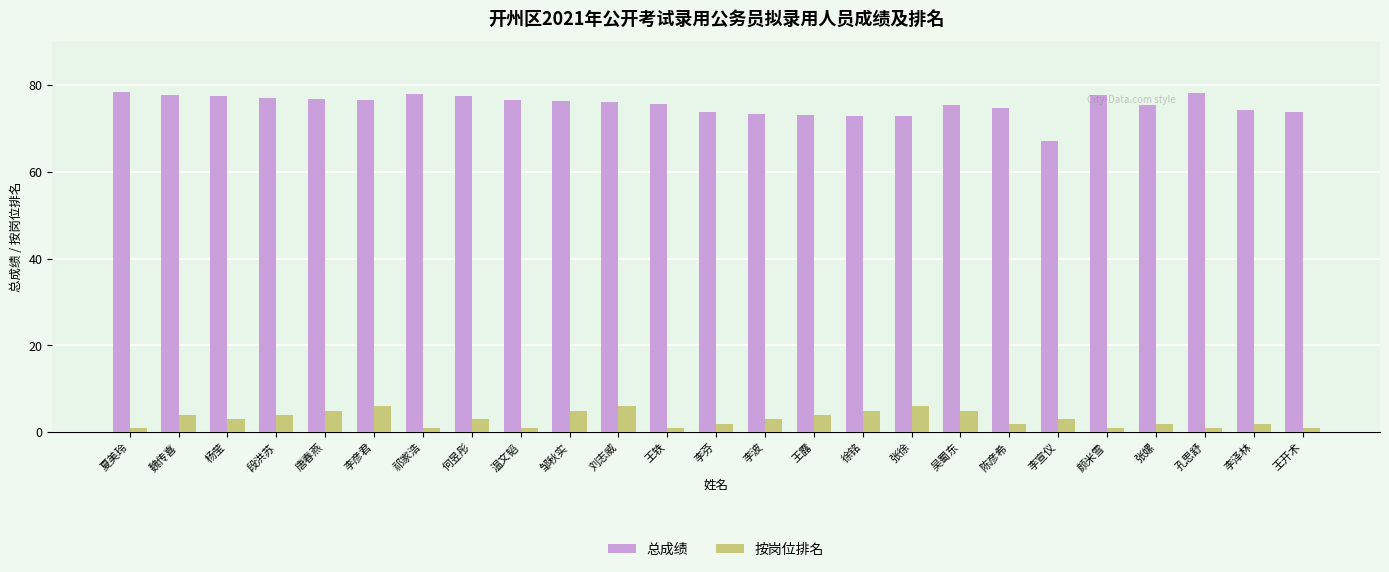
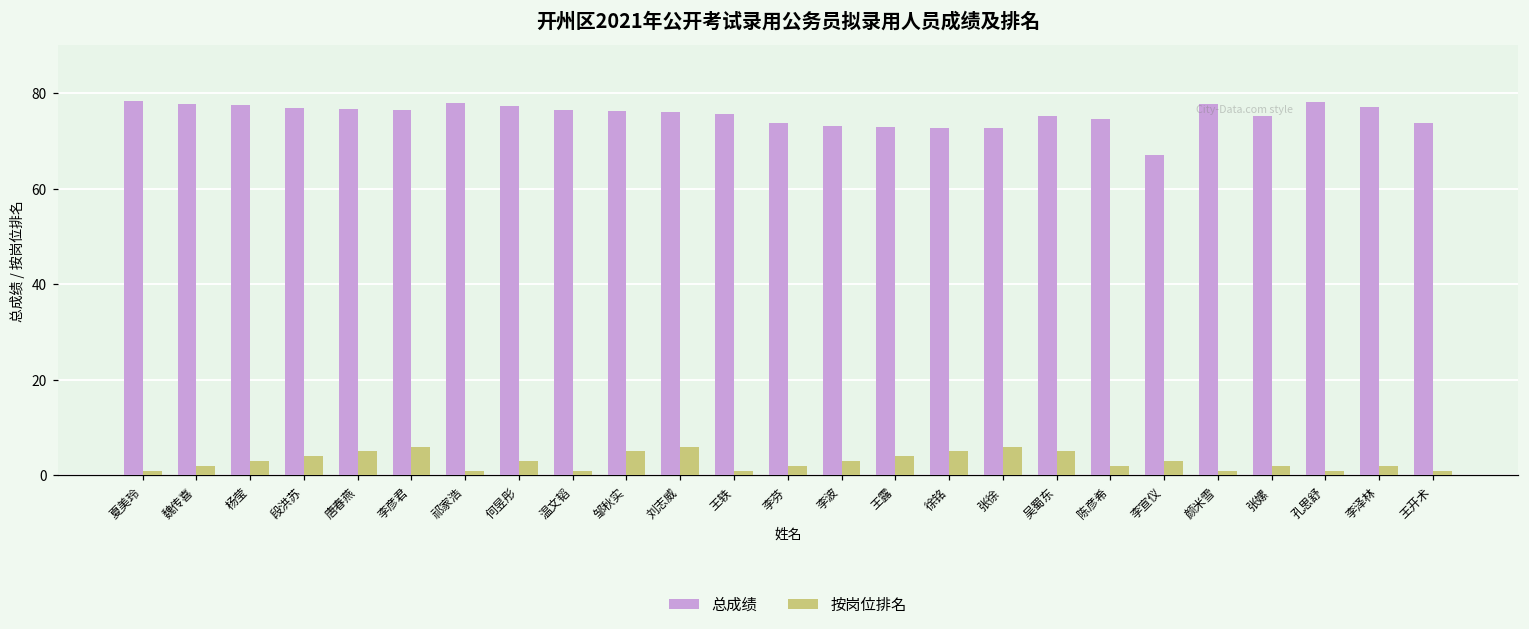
按岗位排名, 魏传喜: 4 -> 2
总成绩, 李泽林: 74 -> 77
